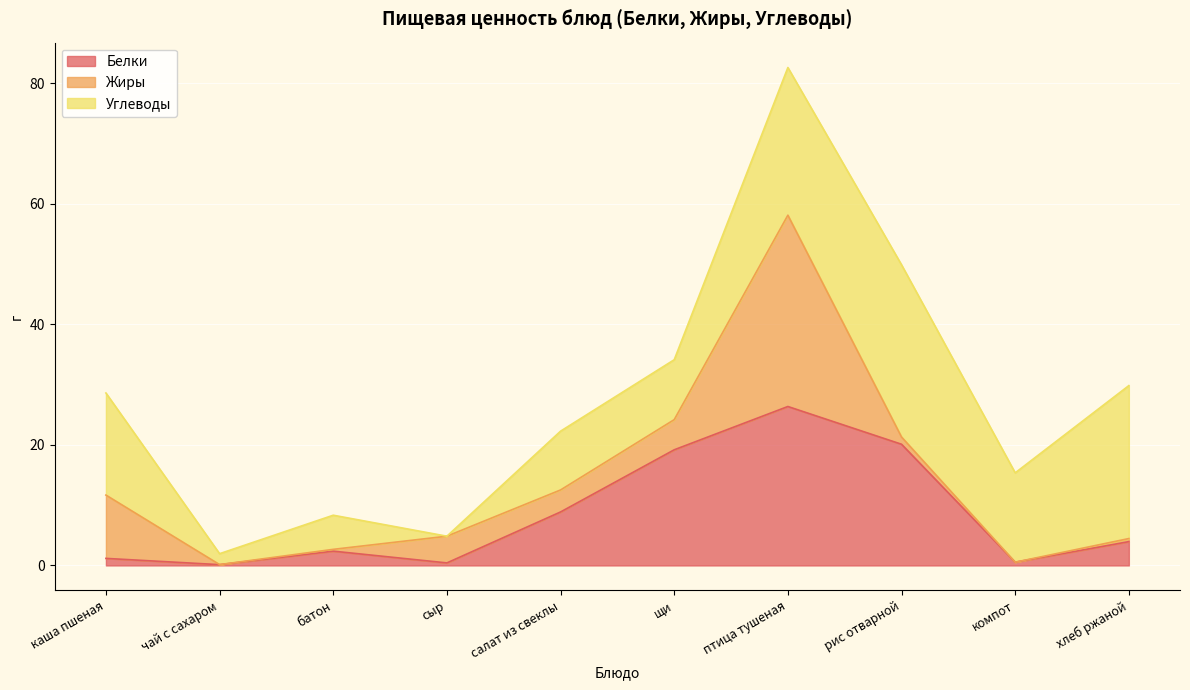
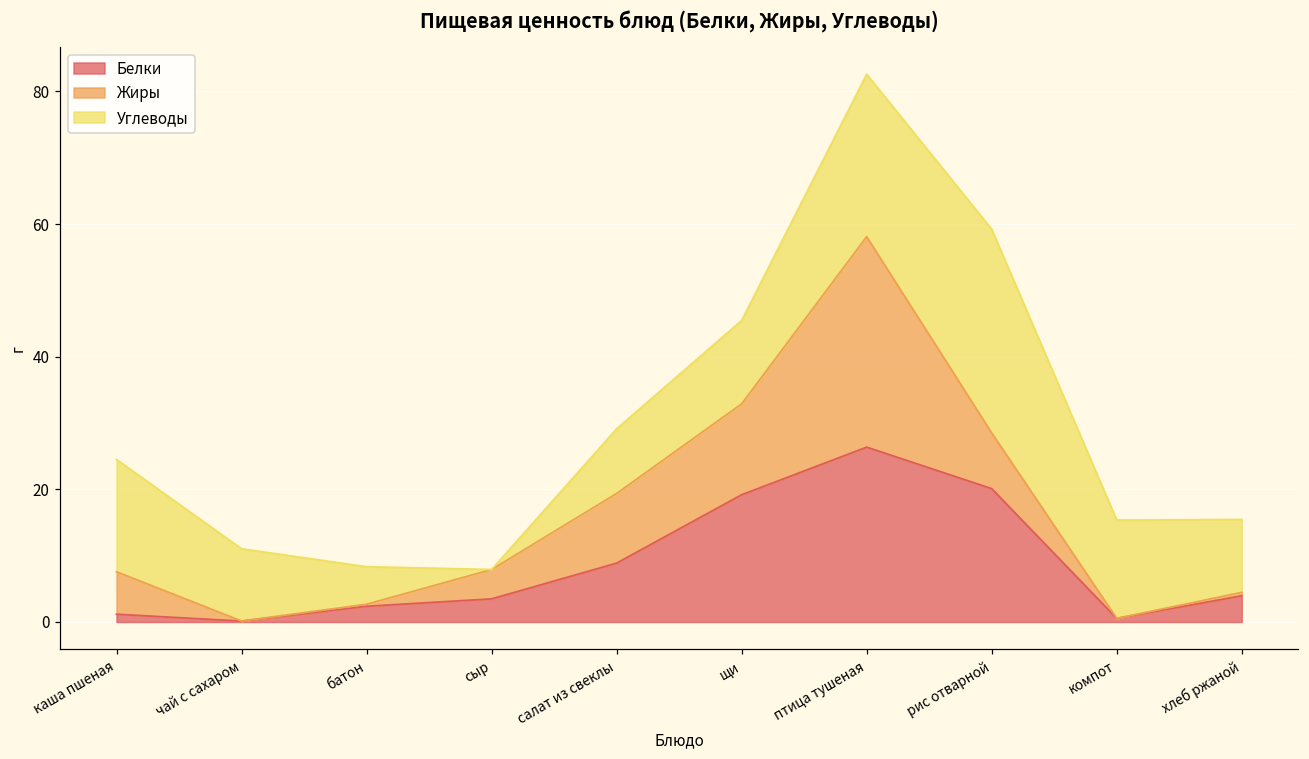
Жиры, каша пшеная: 11 -> 6
Углеводы, чай с сахаром: 2 -> 11
Белки, сыр: 0 -> 3
Жиры, салат из свеклы: 4 -> 10
Жиры, щи: 5 -> 14
Углеводы, щи: 10 -> 13
Жиры, рис отварной: 1 -> 8
Углеводы, рис отварной: 29 -> 31
Углеводы, хлеб ржаной: 25 -> 11
